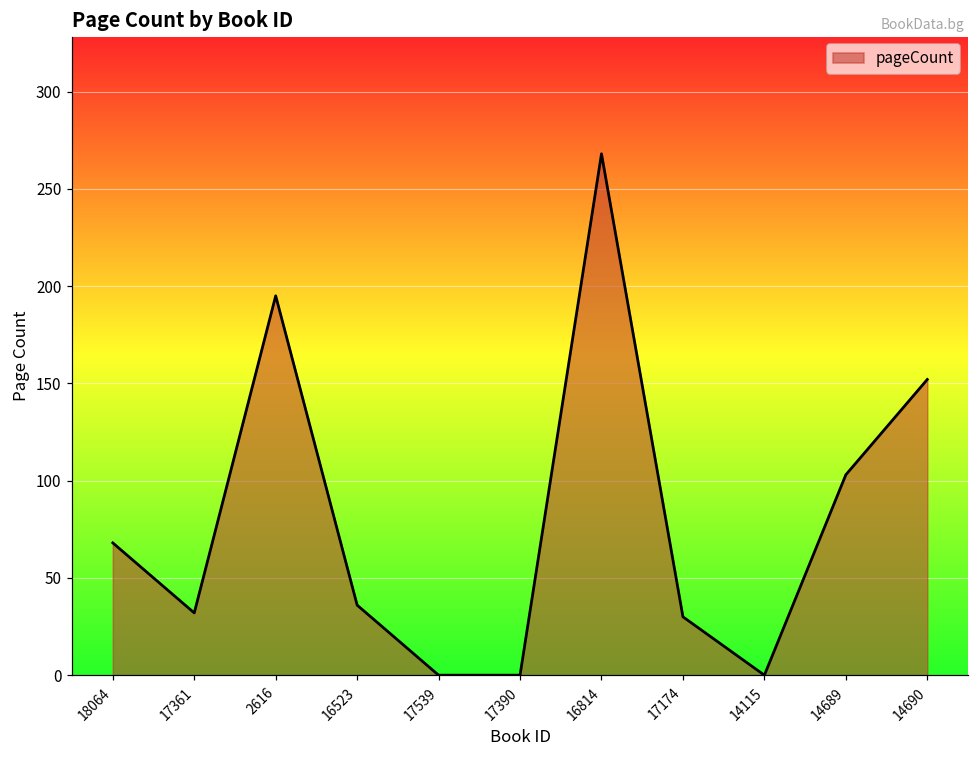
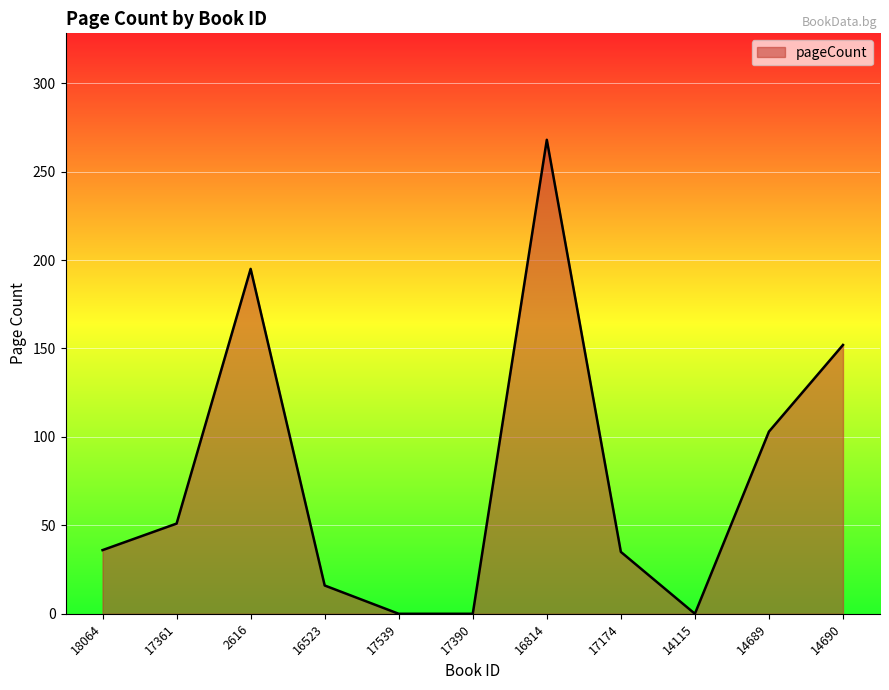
18064: 68 -> 36
17361: 32 -> 51
16523: 36 -> 16
17174: 30 -> 35
